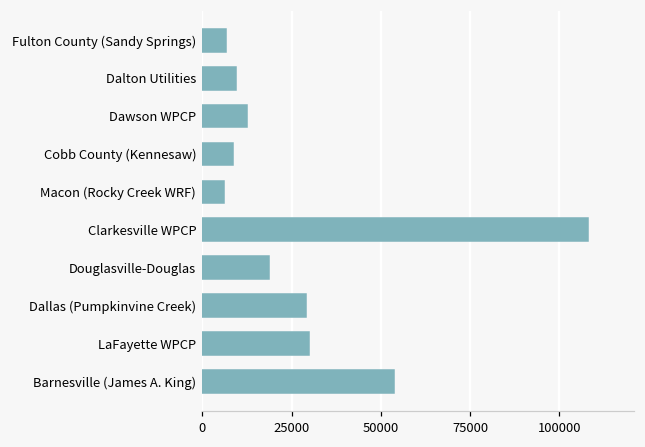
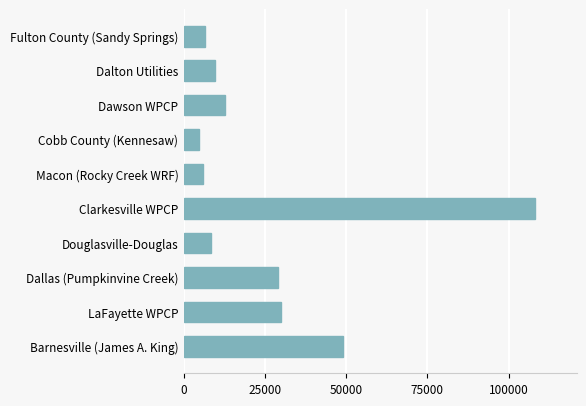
Cobb County (Kennesaw): 9000 -> 5000
Douglasville-Douglas: 19000 -> 8000
Barnesville (James A. King): 54000 -> 49000
